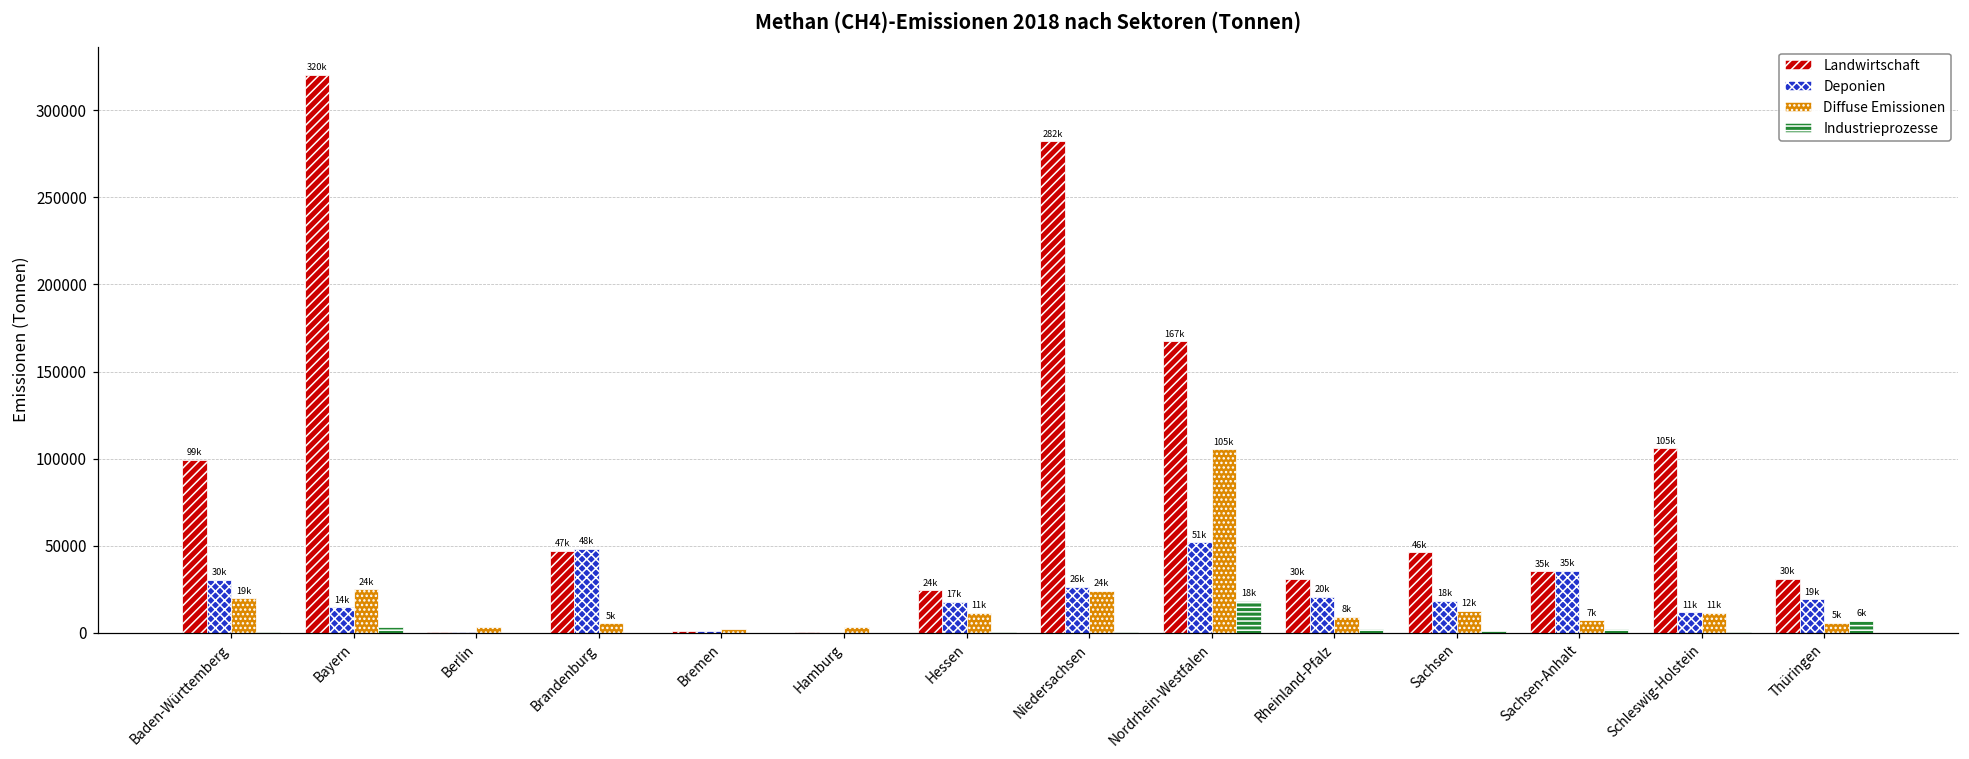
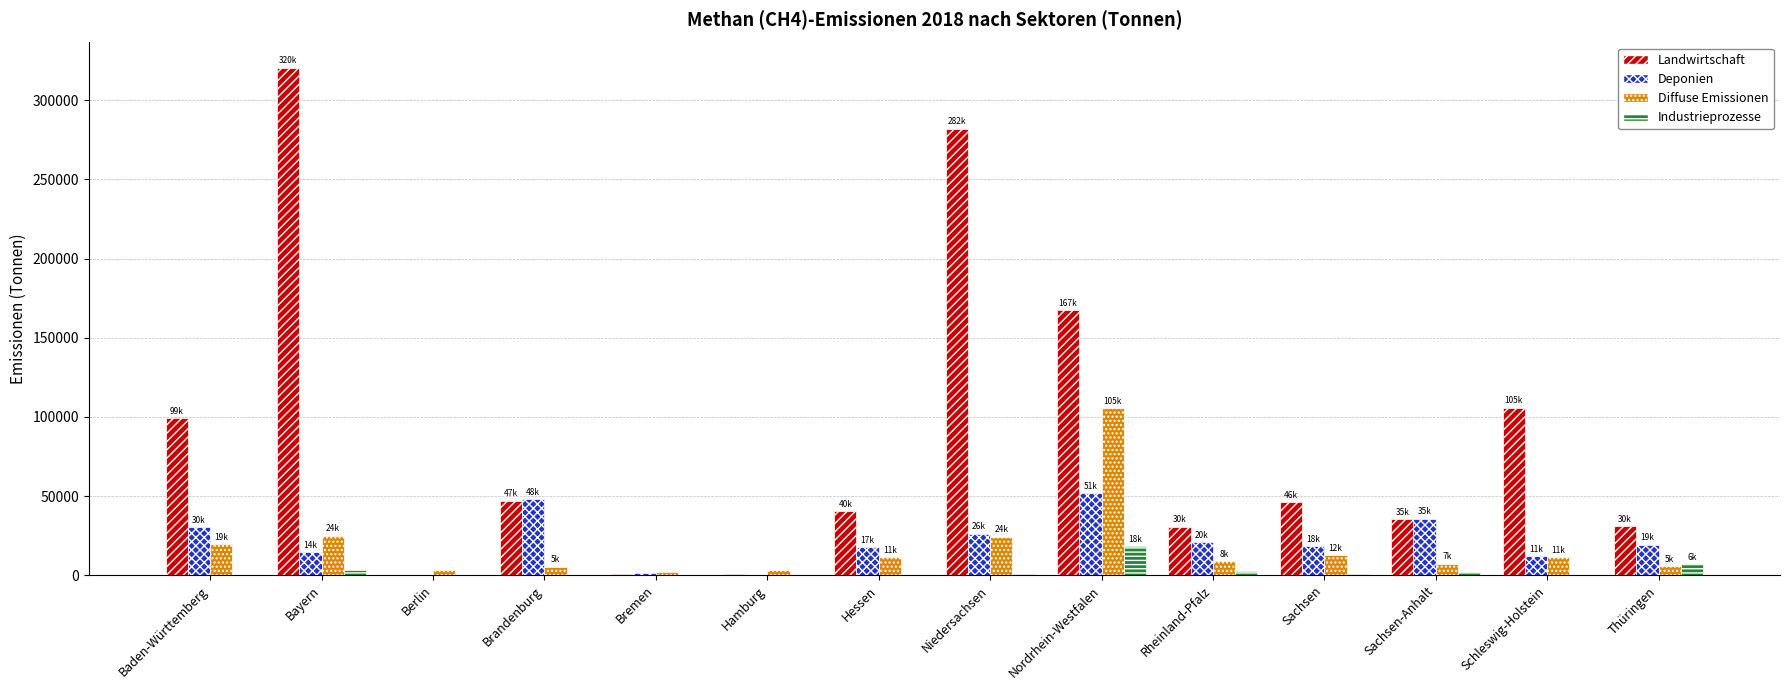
Landwirtschaft, Hessen: 24k -> 40k
